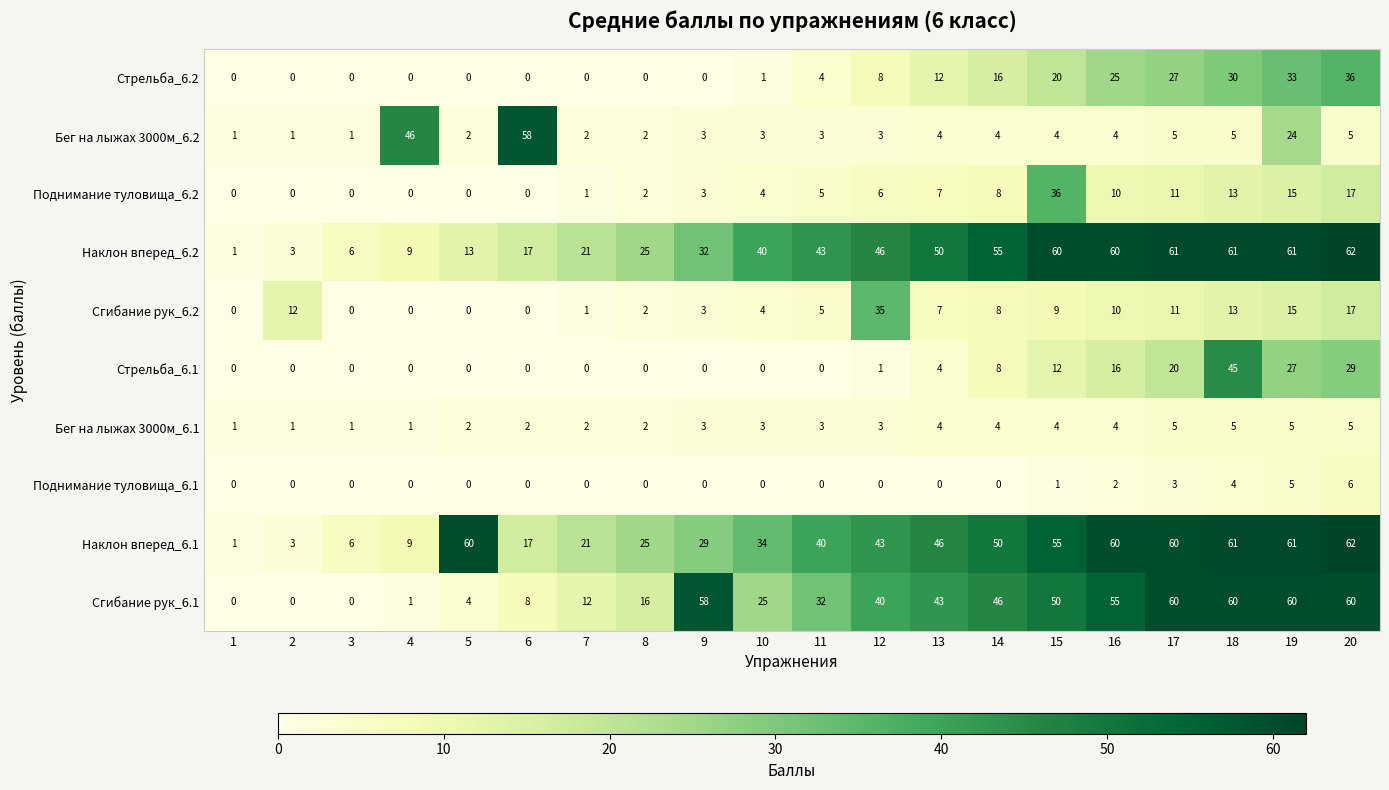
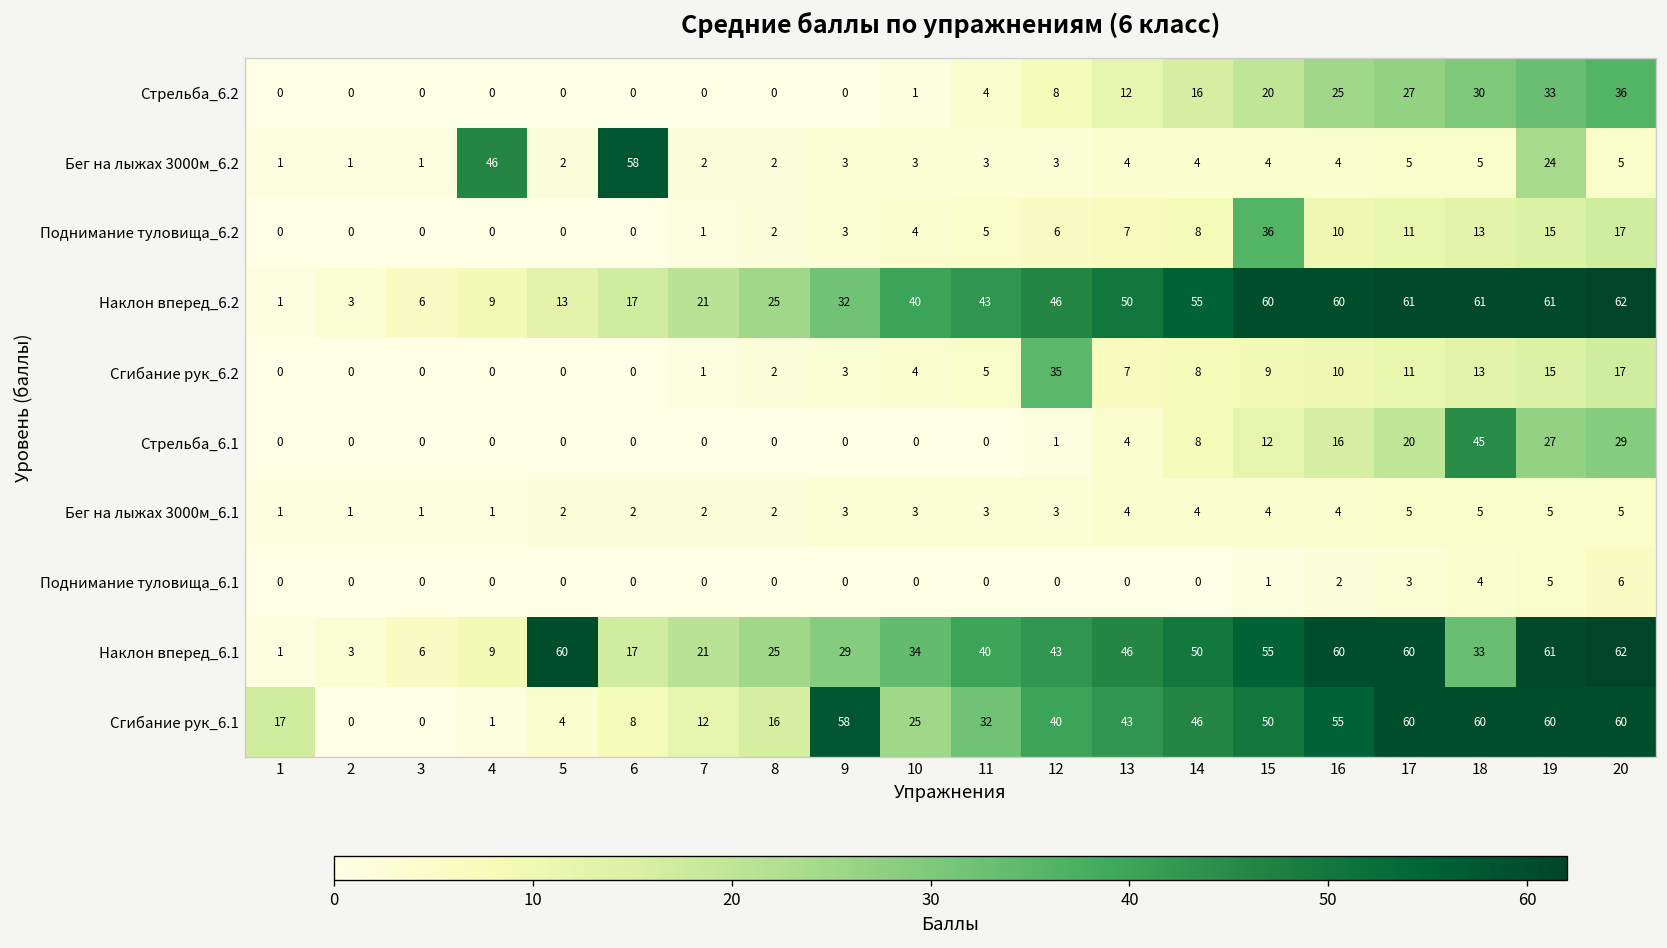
Сгибание рук_6.2, 2: 12 -> 0
Наклон вперед_6.1, 18: 61 -> 33
Сгибание рук_6.1, 1: 0 -> 17
